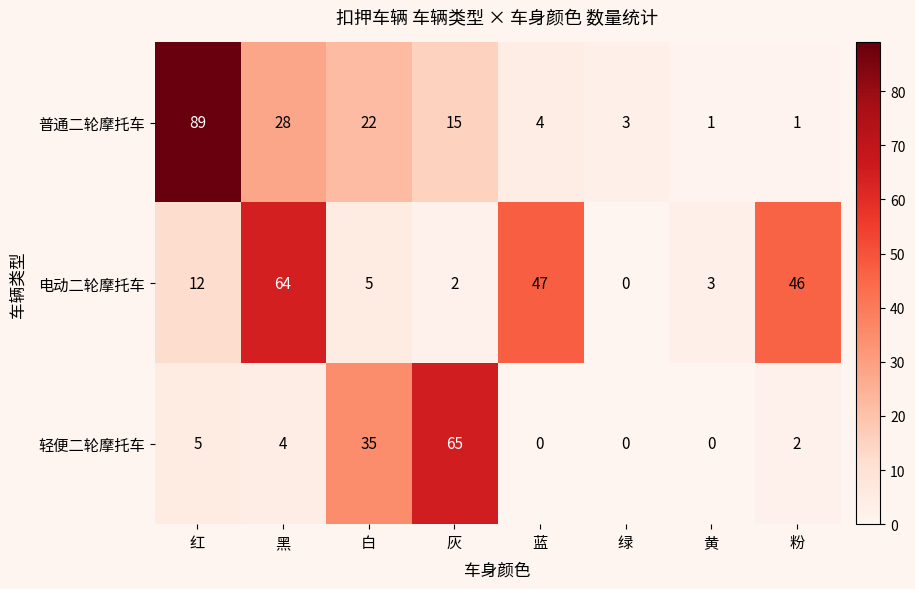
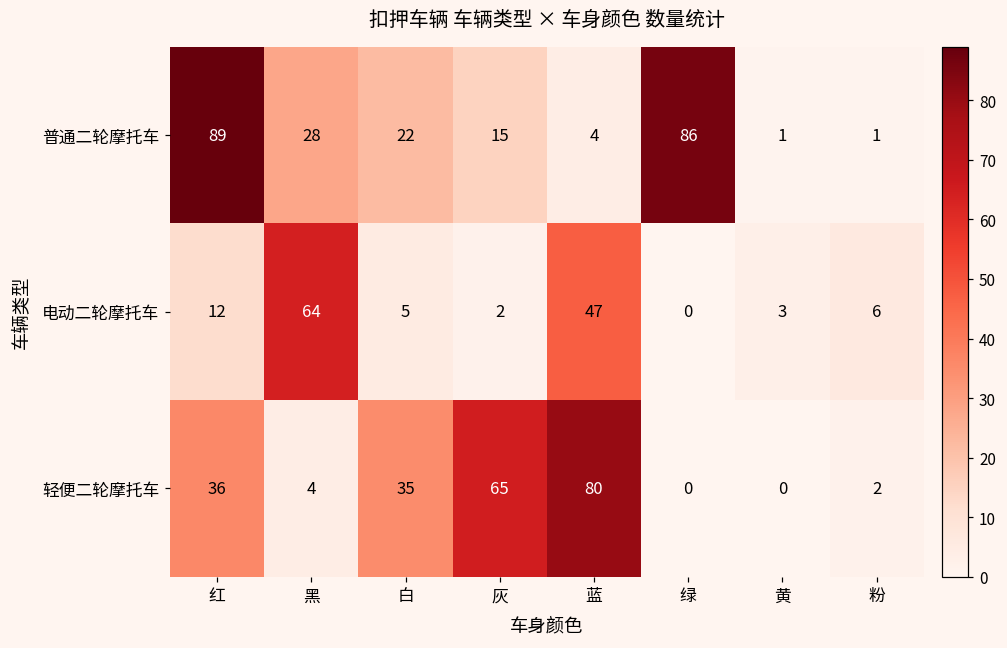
普通二轮摩托车, 绿: 3 -> 86
电动二轮摩托车, 粉: 46 -> 6
轻便二轮摩托车, 红: 5 -> 36
轻便二轮摩托车, 蓝: 0 -> 80
